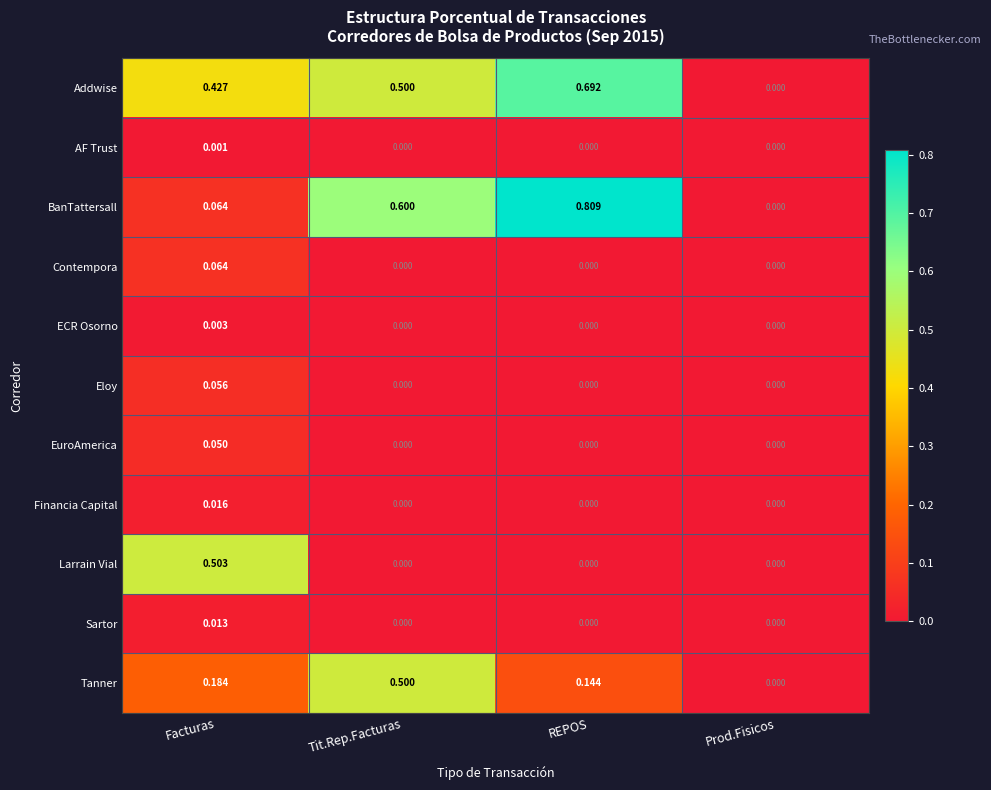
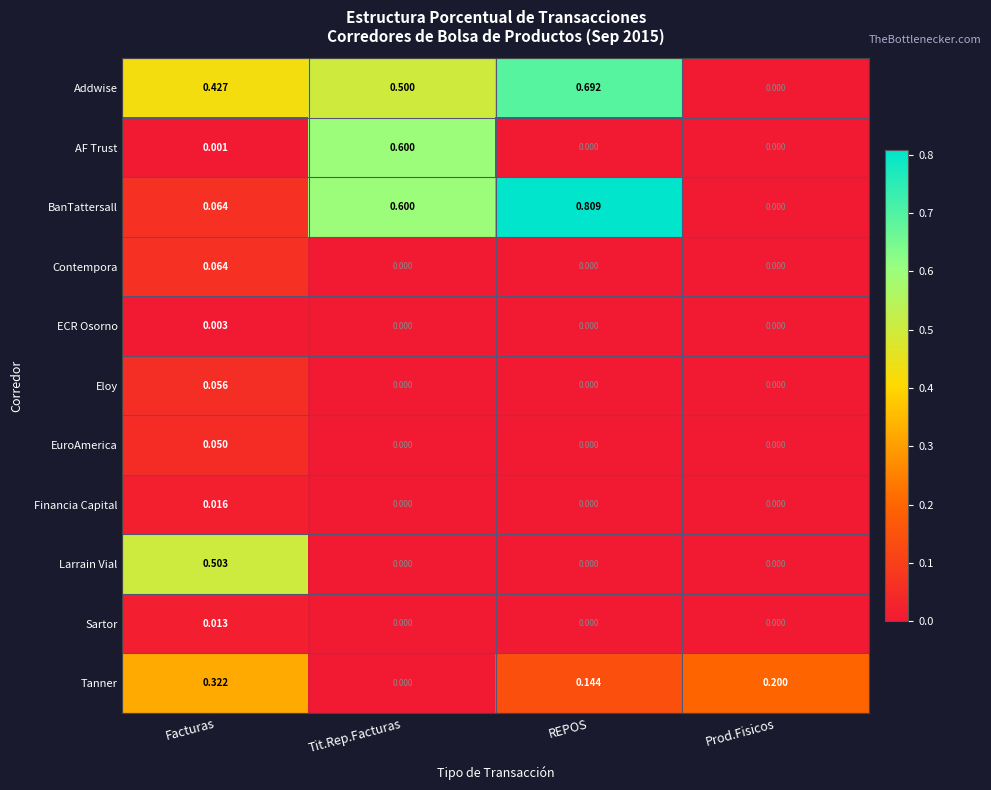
AF Trust, Tit.Rep.Facturas: 0.000 -> 0.600
Tanner, Facturas: 0.184 -> 0.322
Tanner, Tit.Rep.Facturas: 0.500 -> 0.000
Tanner, Prod.Fisicos: 0.000 -> 0.200
